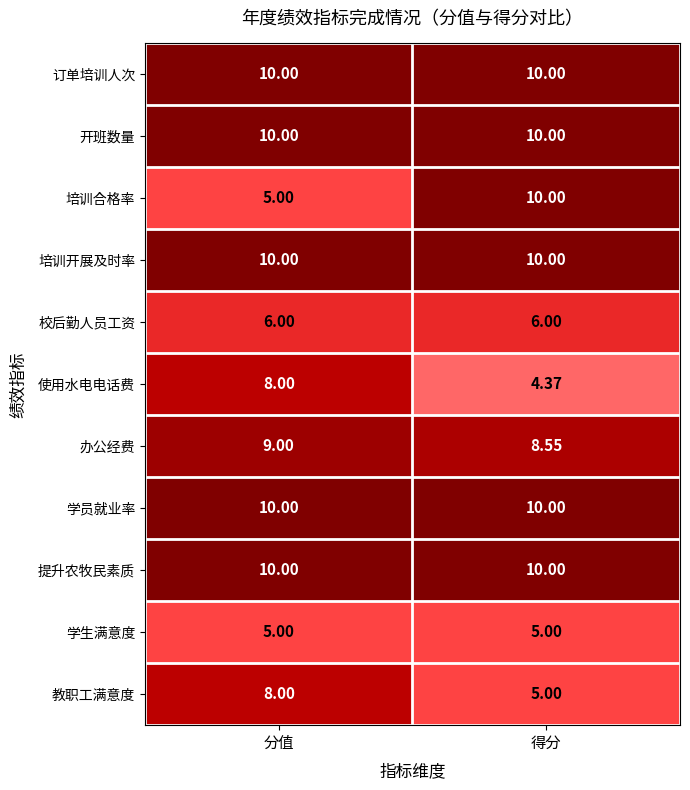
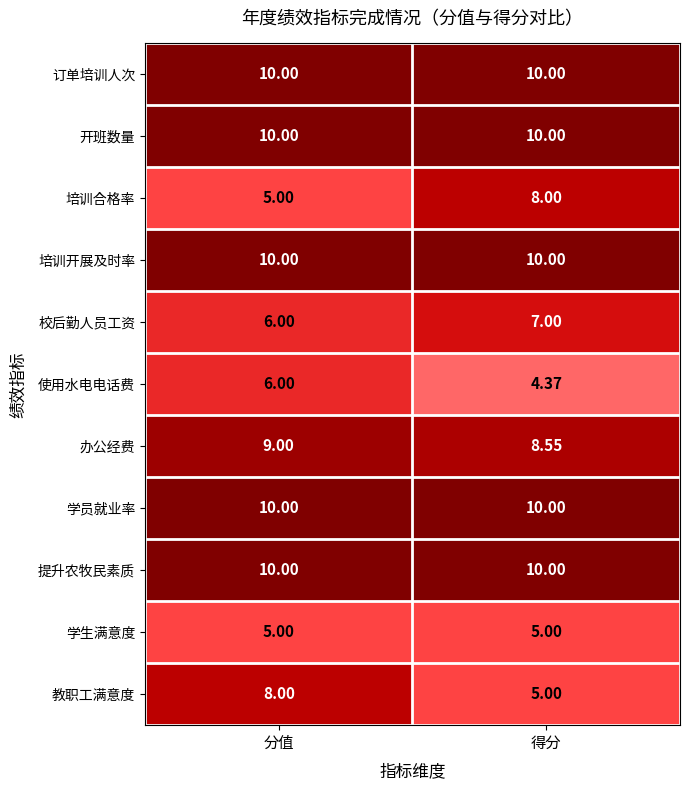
培训合格率, 得分: 10.00 -> 8.00
校后勤人员工资, 得分: 6.00 -> 7.00
使用水电电话费, 分值: 8.00 -> 6.00
